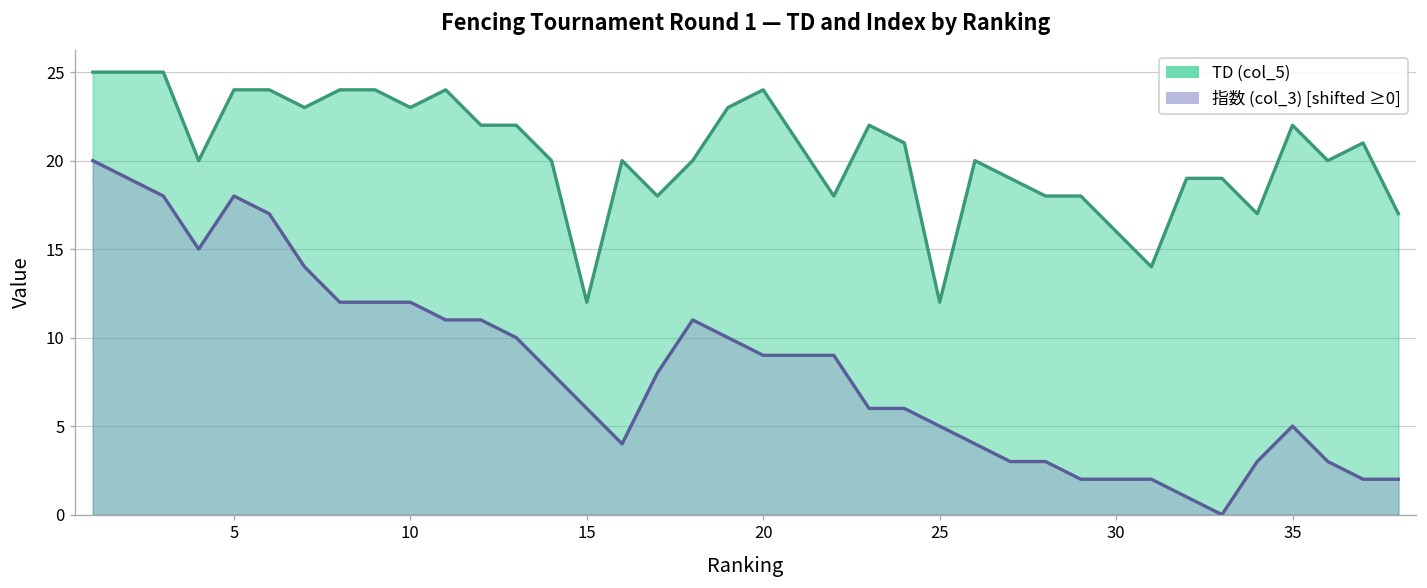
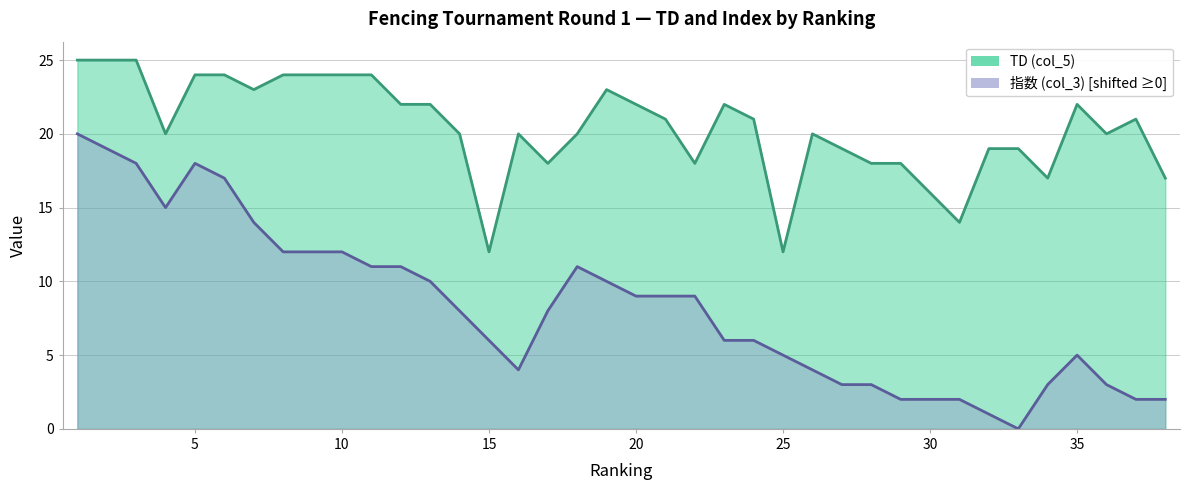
TD (col_5), 10: 23 -> 24
TD (col_5), 20: 24 -> 22
